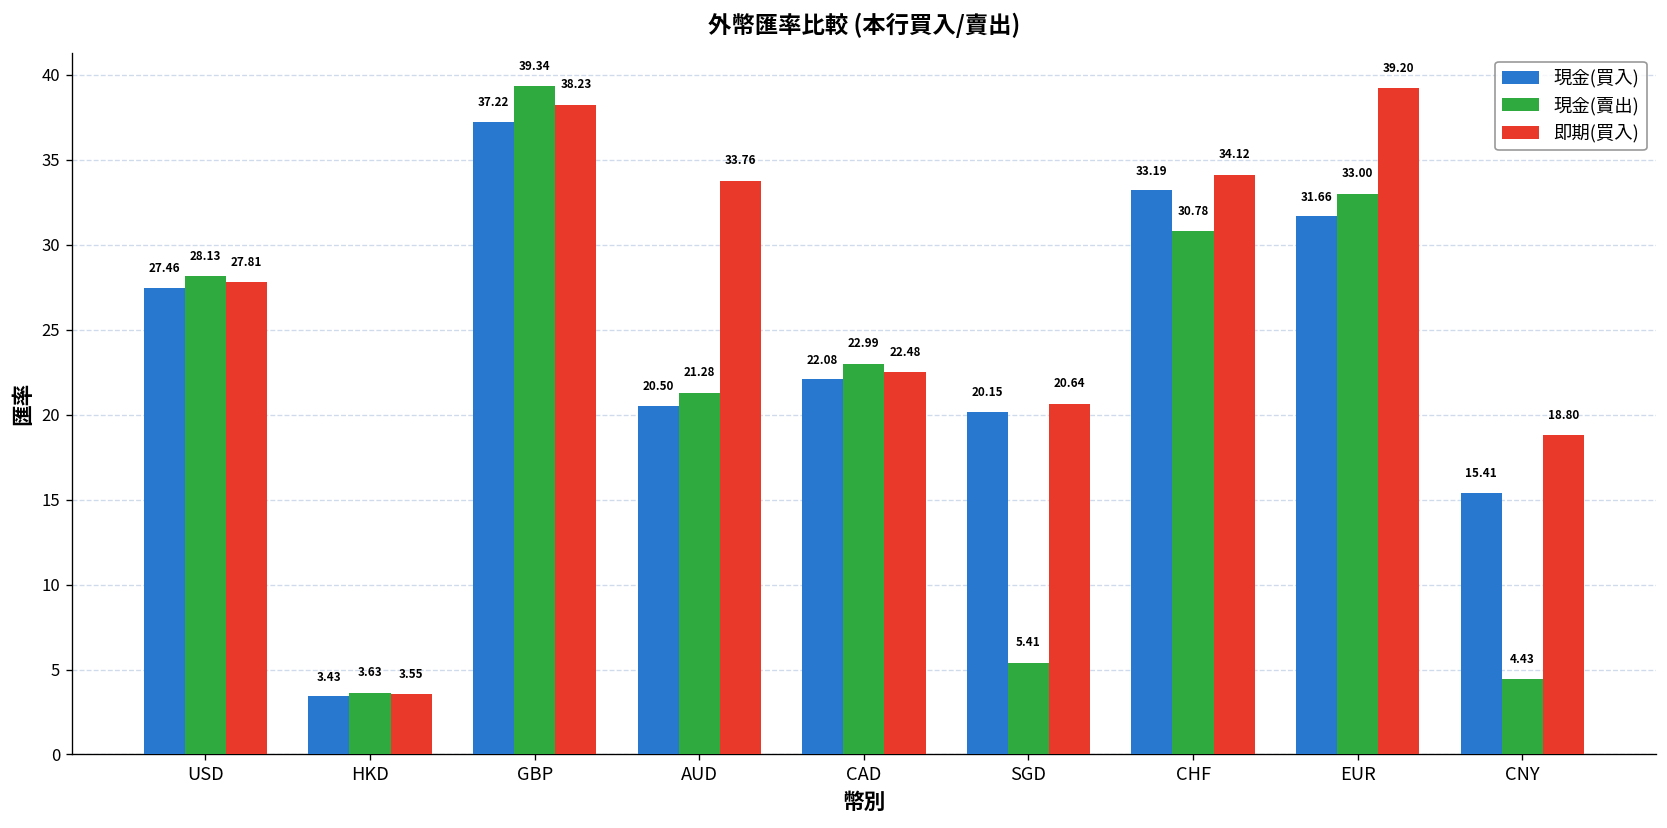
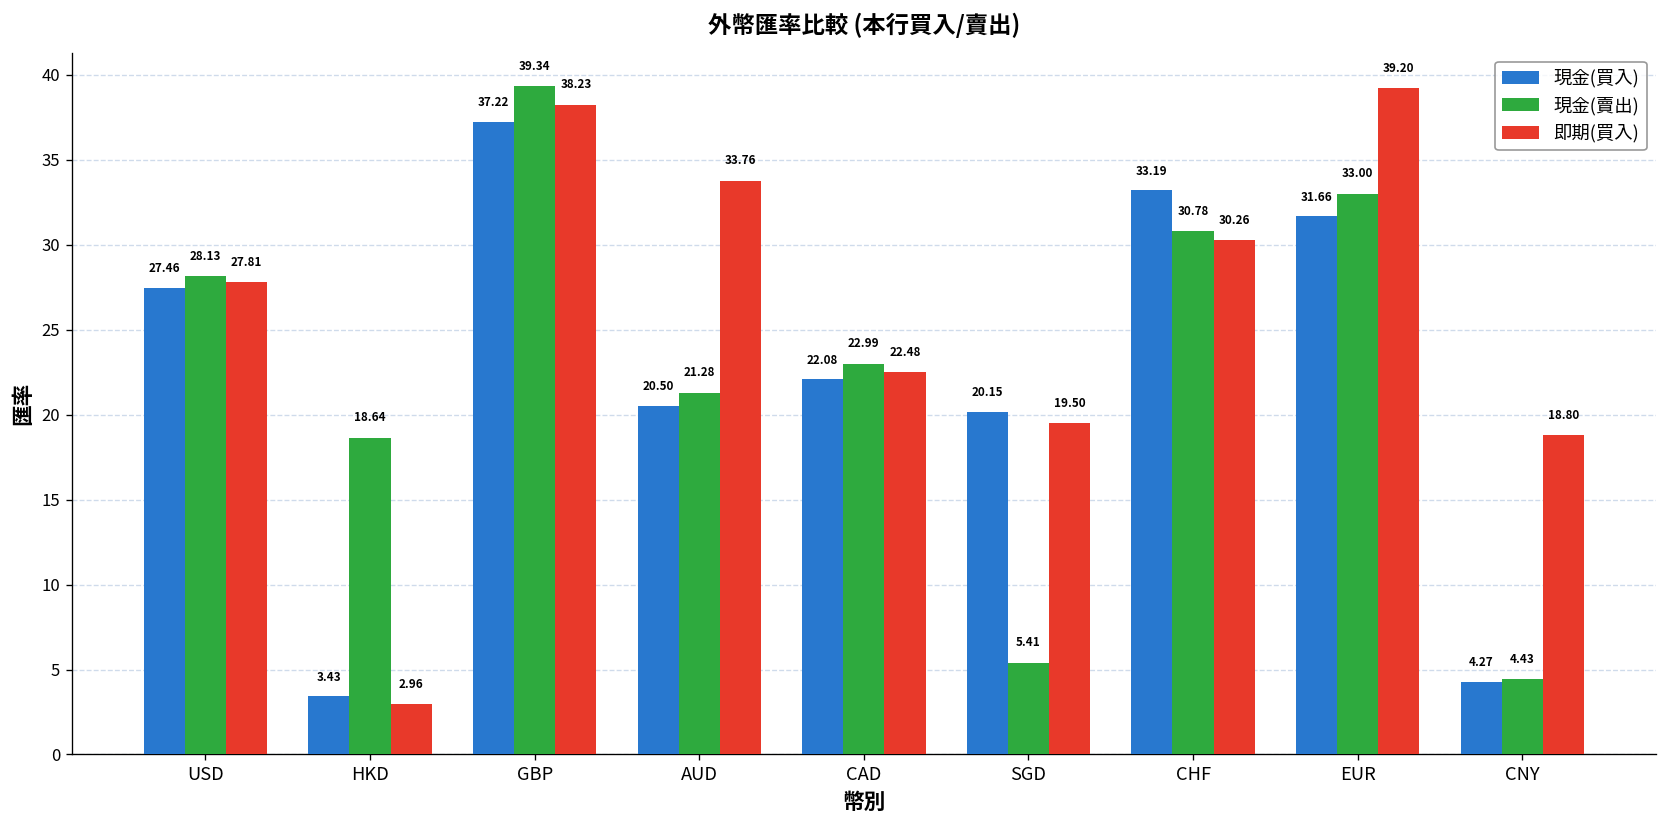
現金(賣出), HKD: 3.63 -> 18.64
即期(買入), HKD: 3.55 -> 2.96
即期(買入), SGD: 20.64 -> 19.50
即期(買入), CHF: 34.12 -> 30.26
現金(買入), CNY: 15.41 -> 4.27
